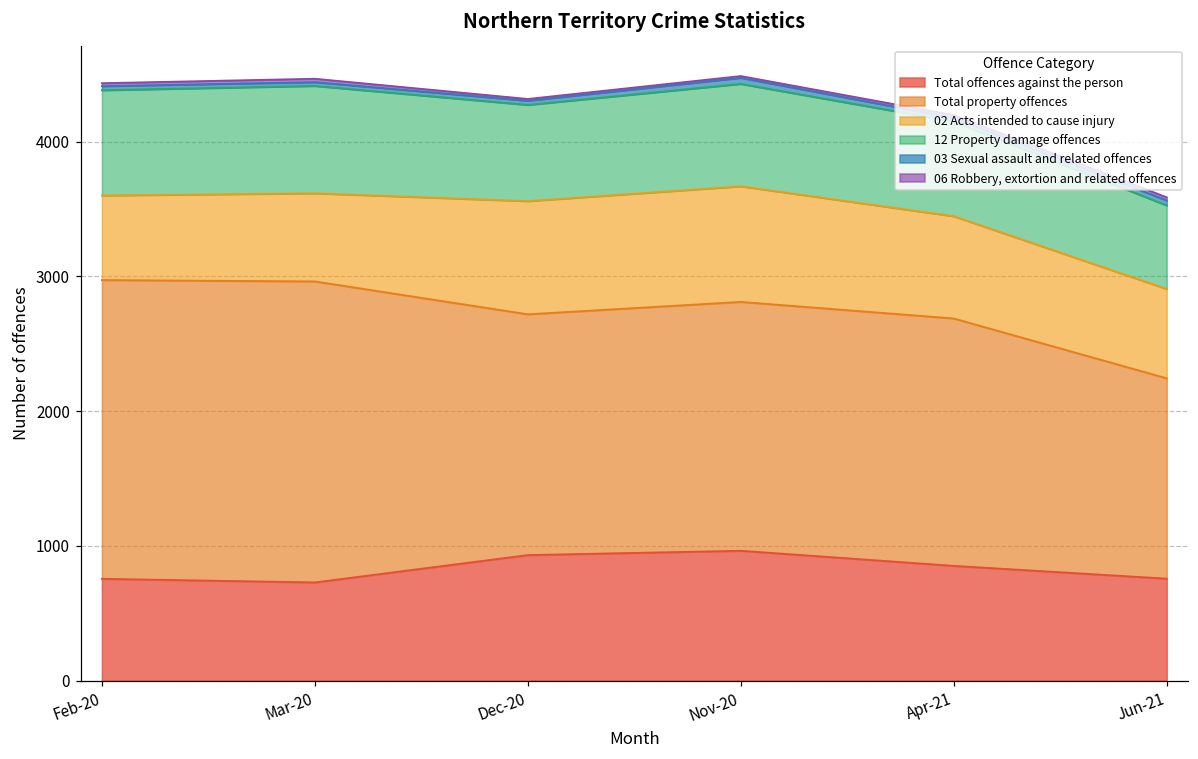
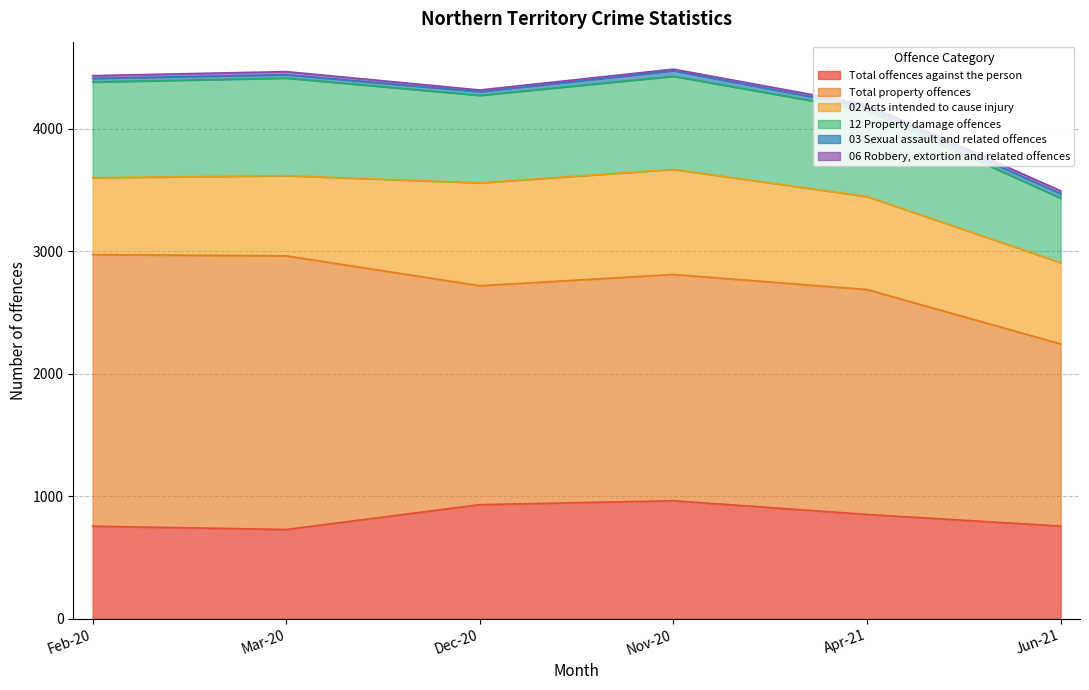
12 Property damage offences, Jun-21: 620 -> 530
